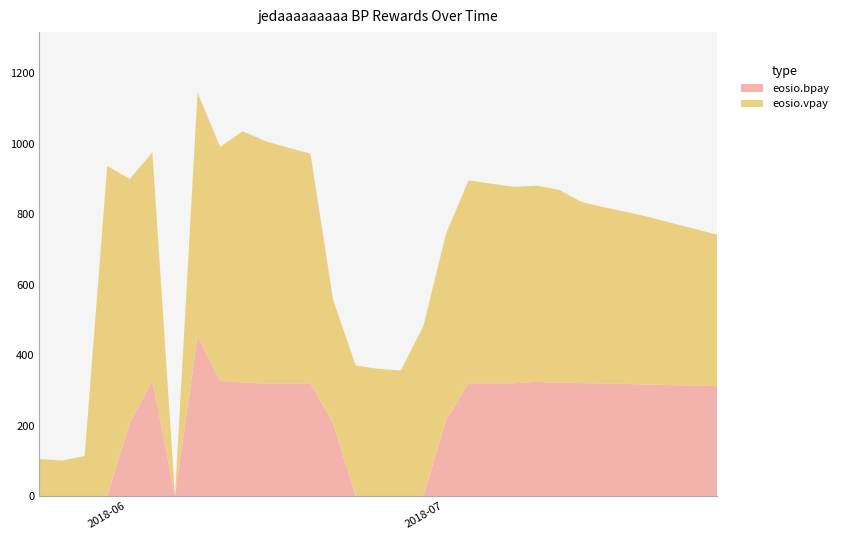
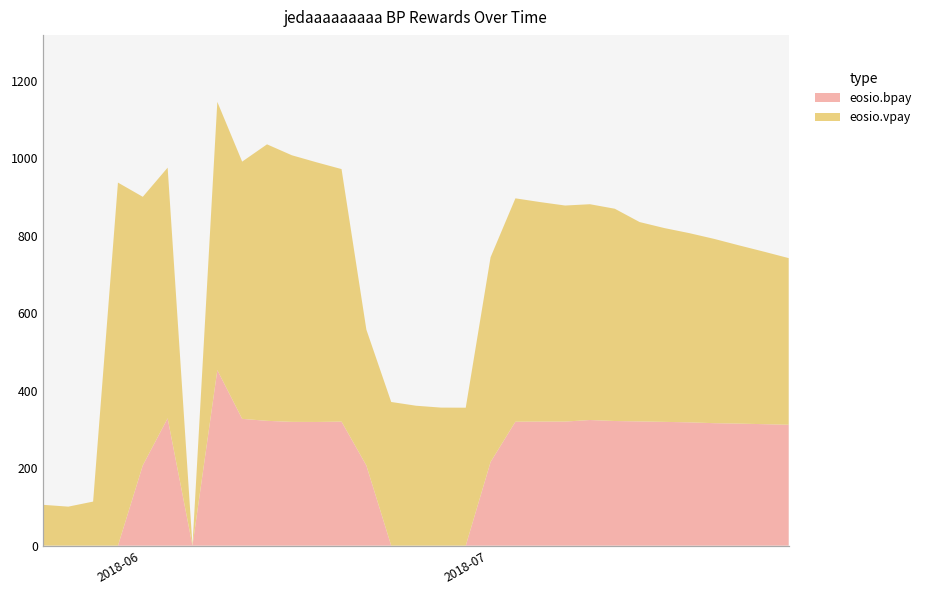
eosio.vpay, 2018-07: 480 -> 360
